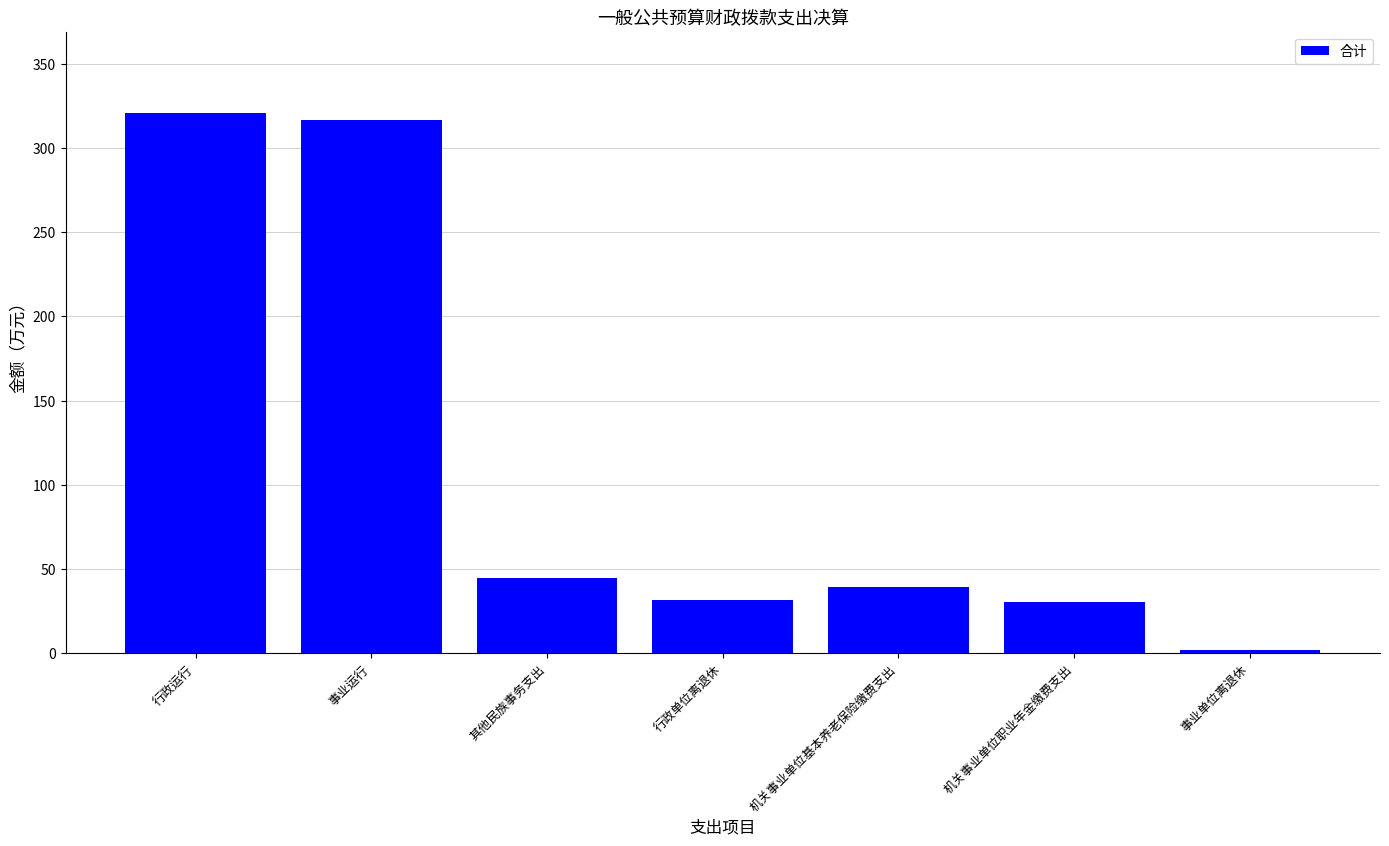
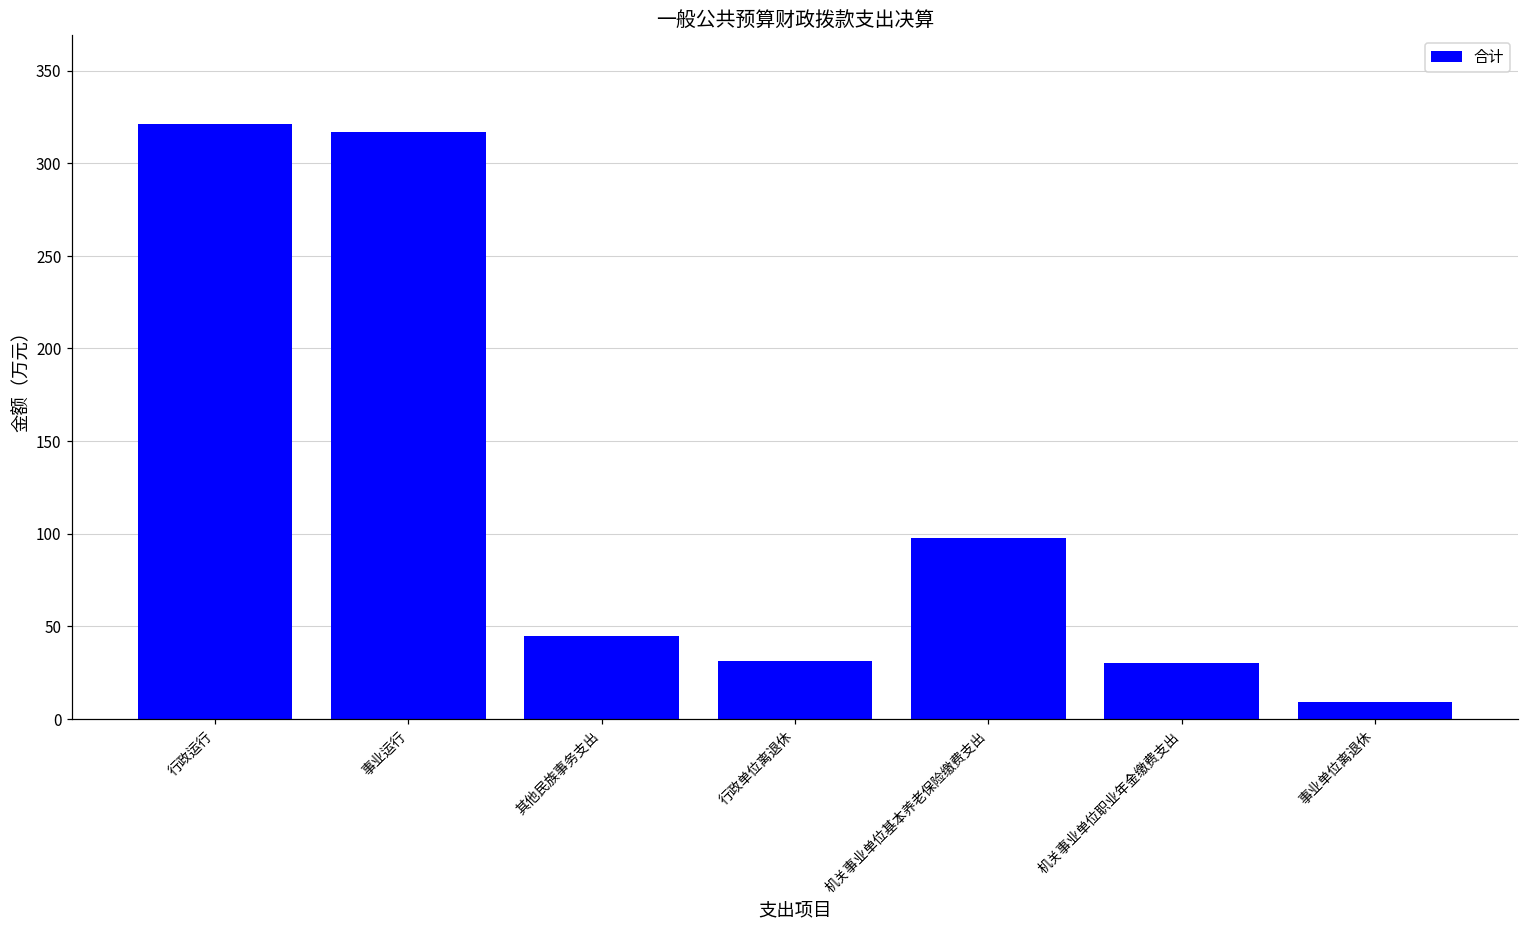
机关事业单位基本养老保险缴费支出: 39 -> 97
事业单位离退休: 2 -> 9
